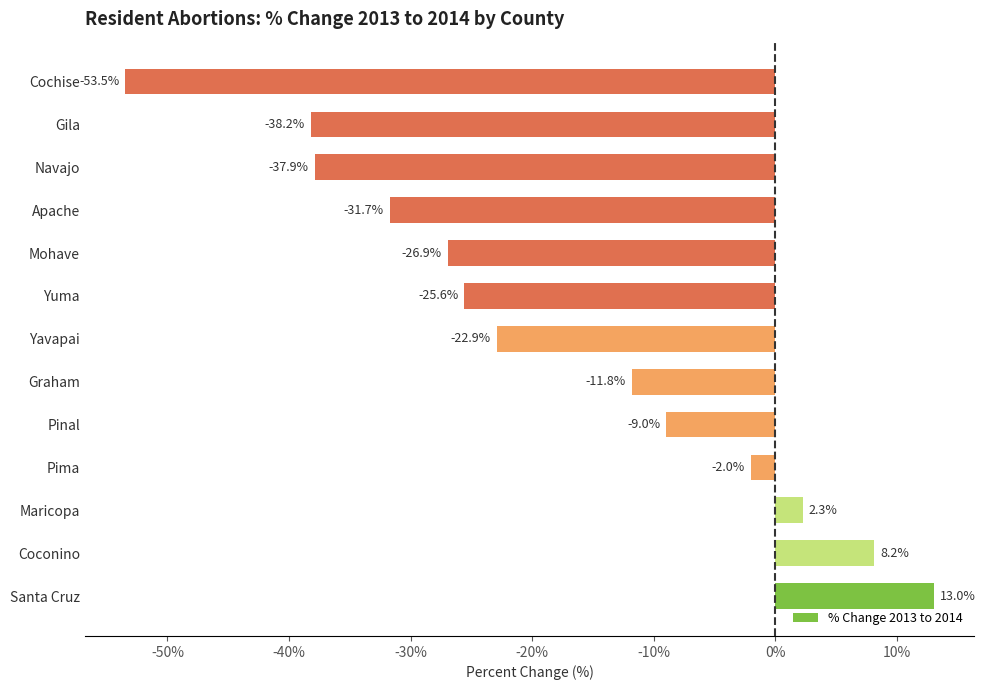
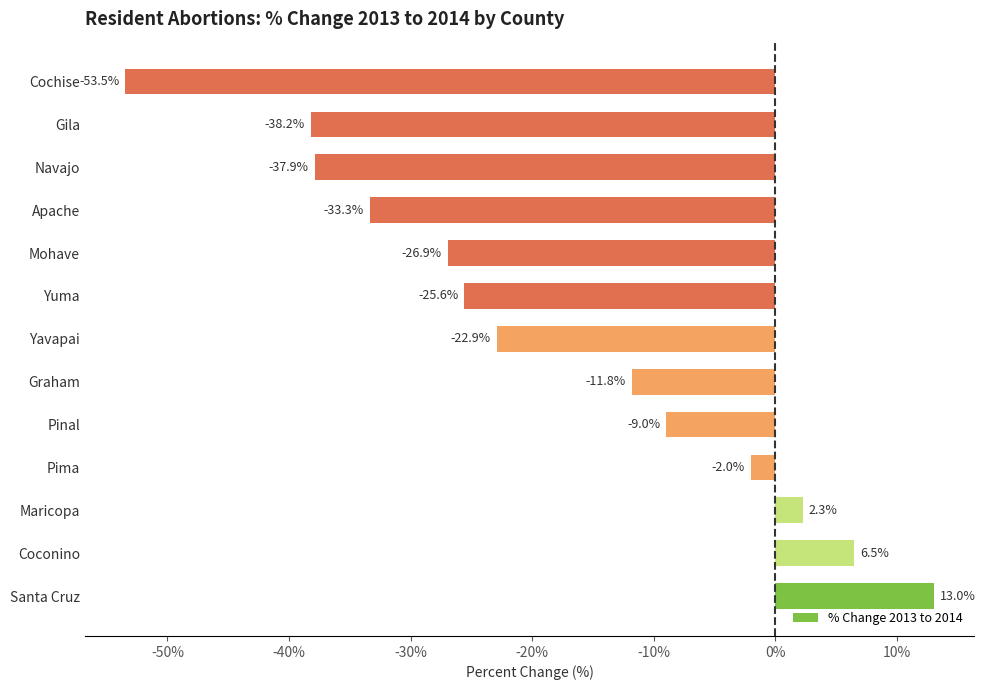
Apache: -31.7% -> -33.3%
Coconino: 8.2% -> 6.5%
